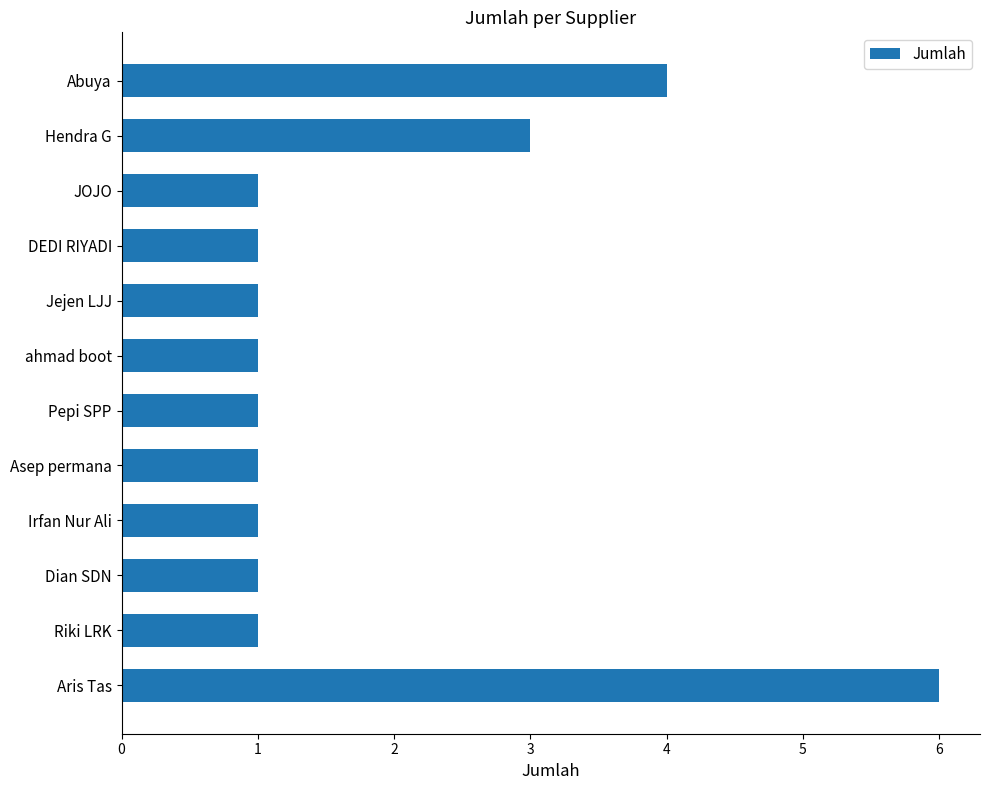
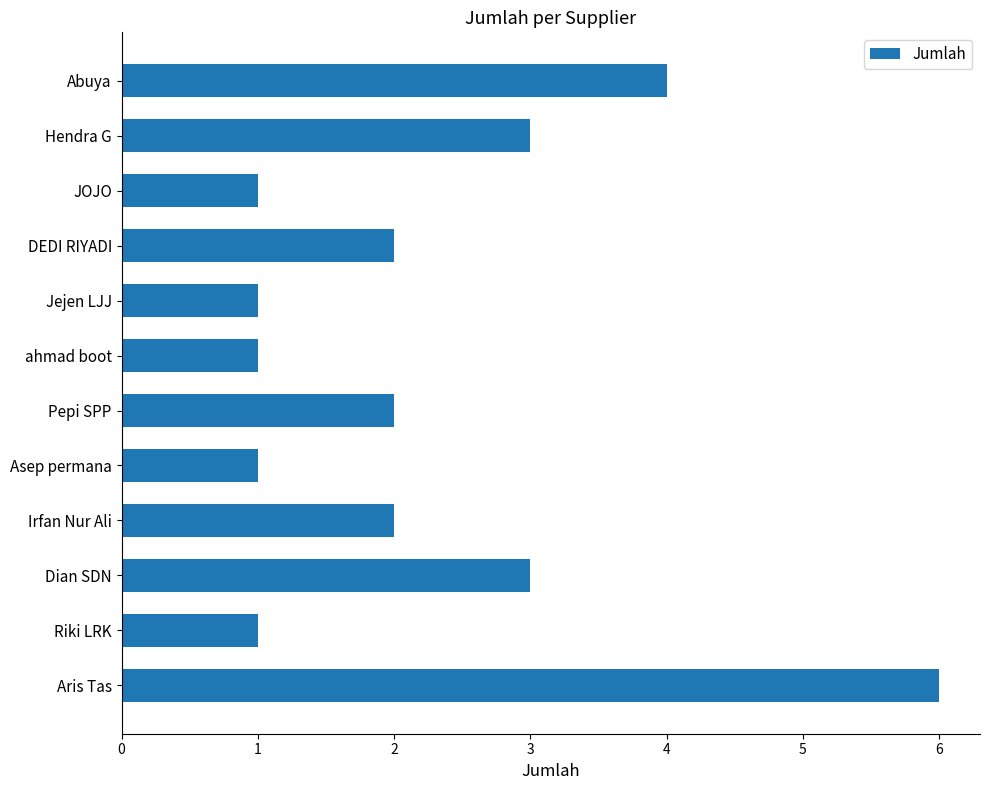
DEDI RIYADI: 1 -> 2
Pepi SPP: 1 -> 2
Irfan Nur Ali: 1 -> 2
Dian SDN: 1 -> 3
